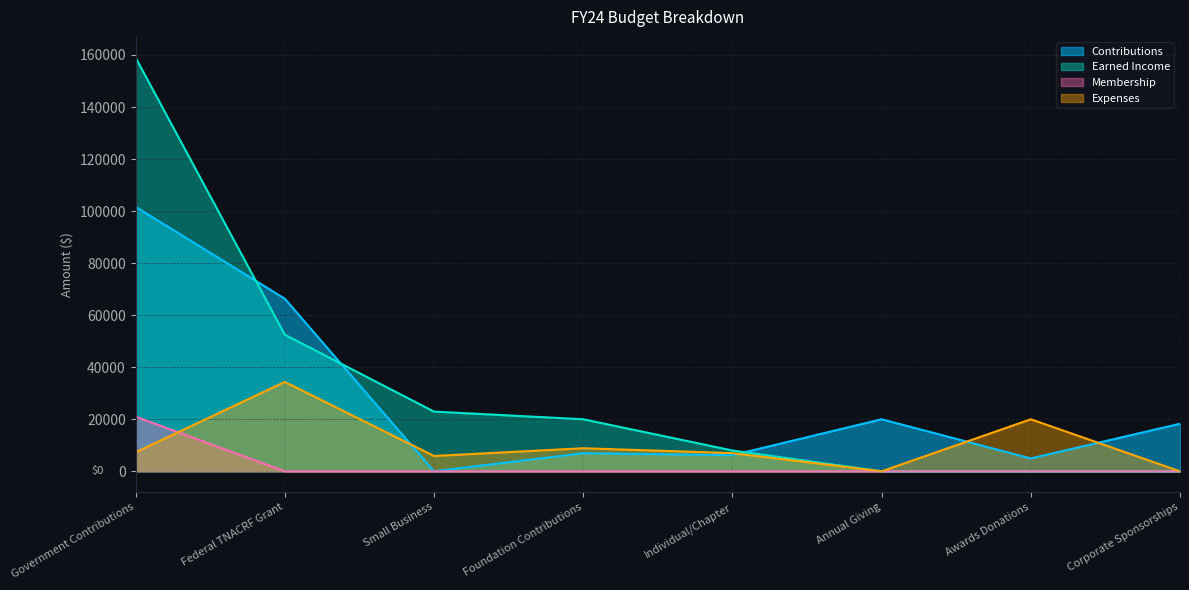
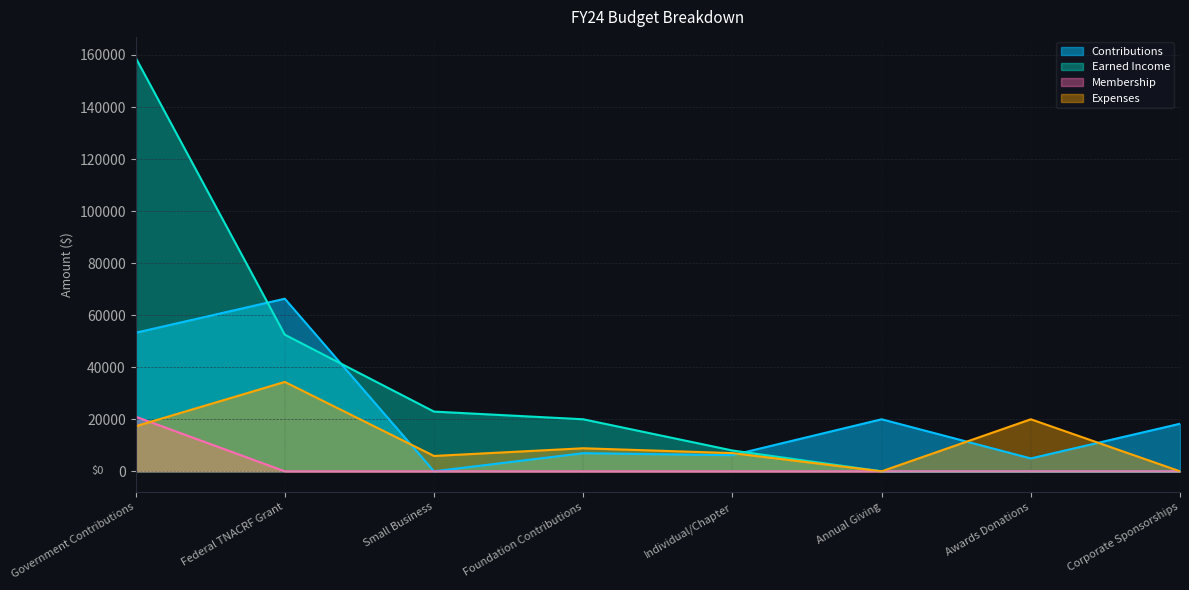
Contributions, Government Contributions: 102000 -> 53000
Expenses, Government Contributions: 7000 -> 17000
